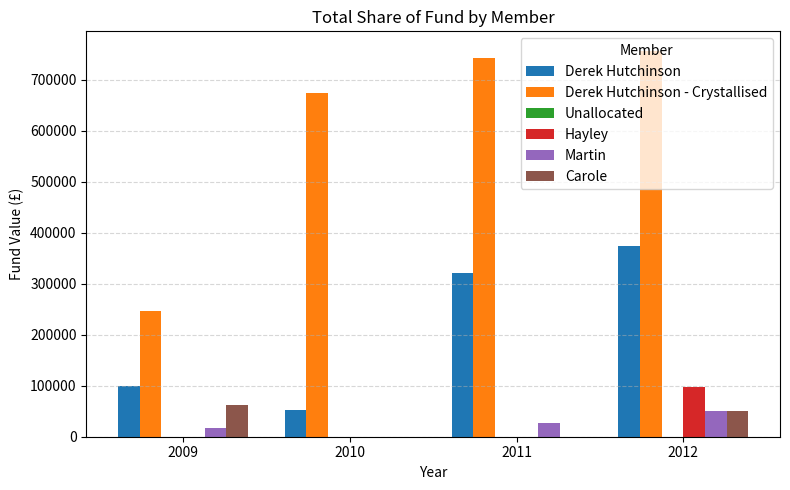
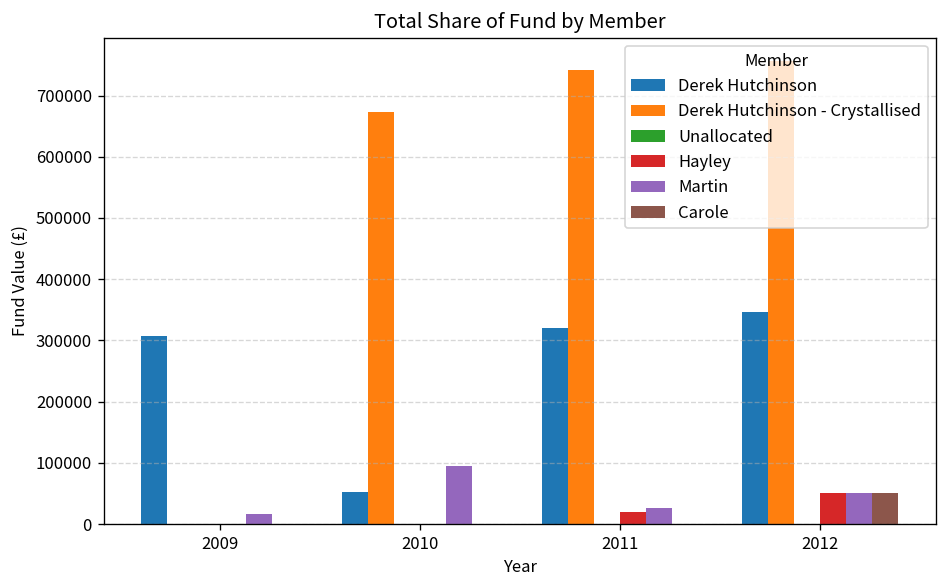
Derek Hutchinson, 2009: 100000 -> 310000
Derek Hutchinson - Crystallised, 2009: 250000 -> 0
Carole, 2009: 60000 -> 0
Martin, 2010: 0 -> 90000
Hayley, 2011: 0 -> 20000
Derek Hutchinson, 2012: 370000 -> 350000
Hayley, 2012: 100000 -> 50000
